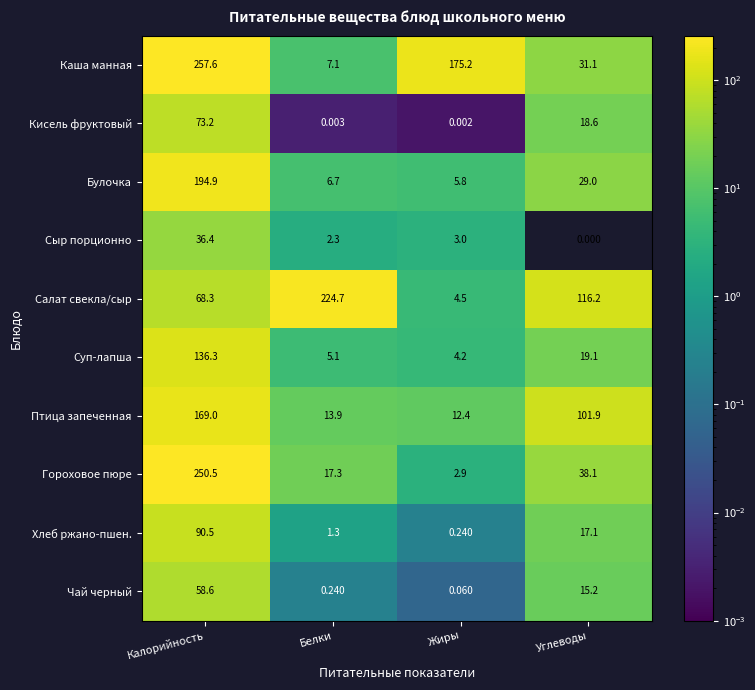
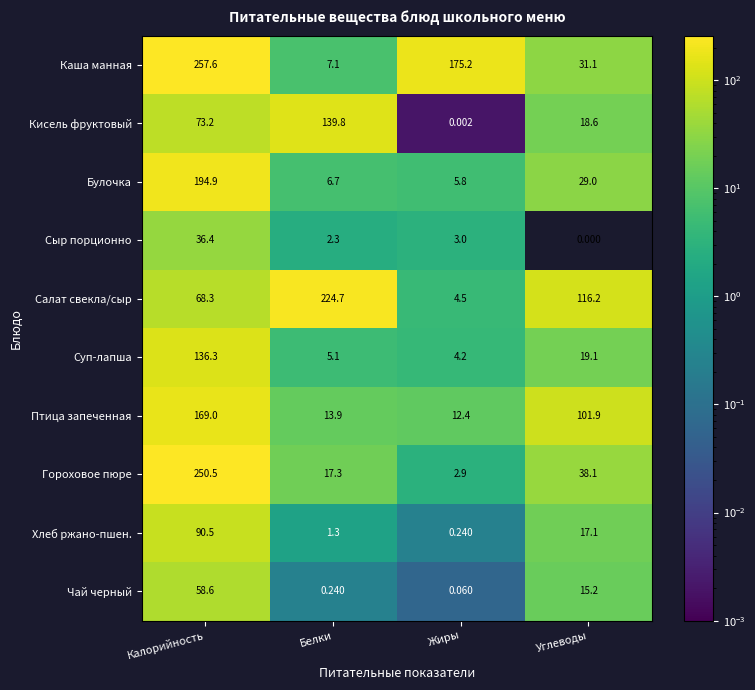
Кисель фруктовый, Белки: 0.003 -> 139.8
